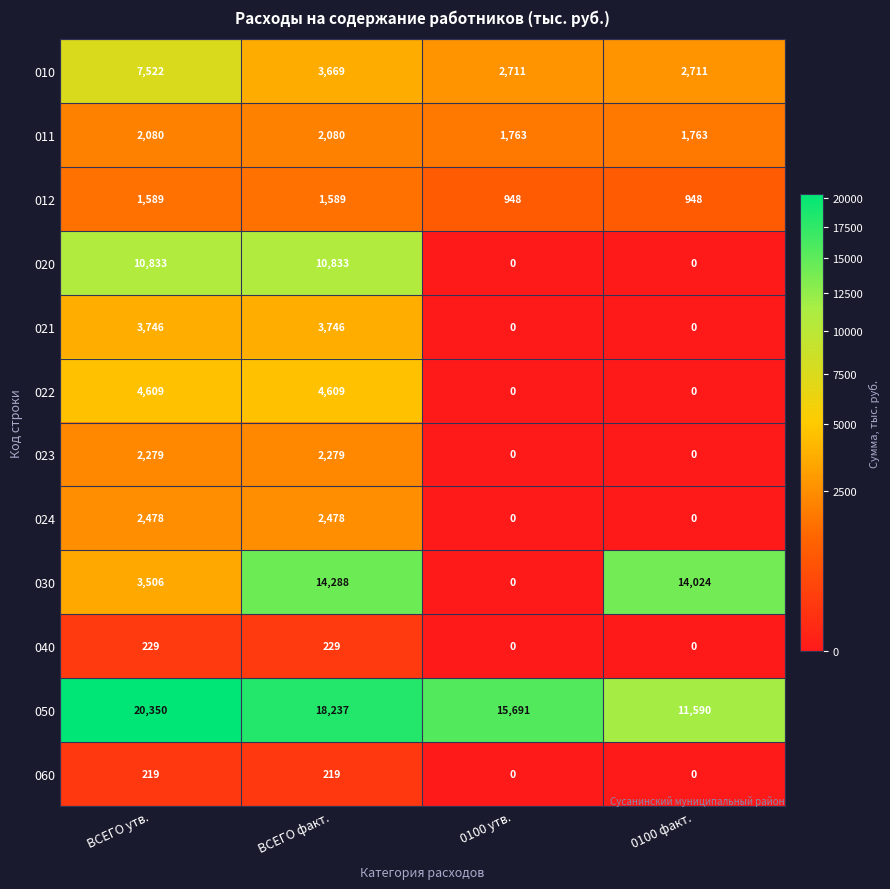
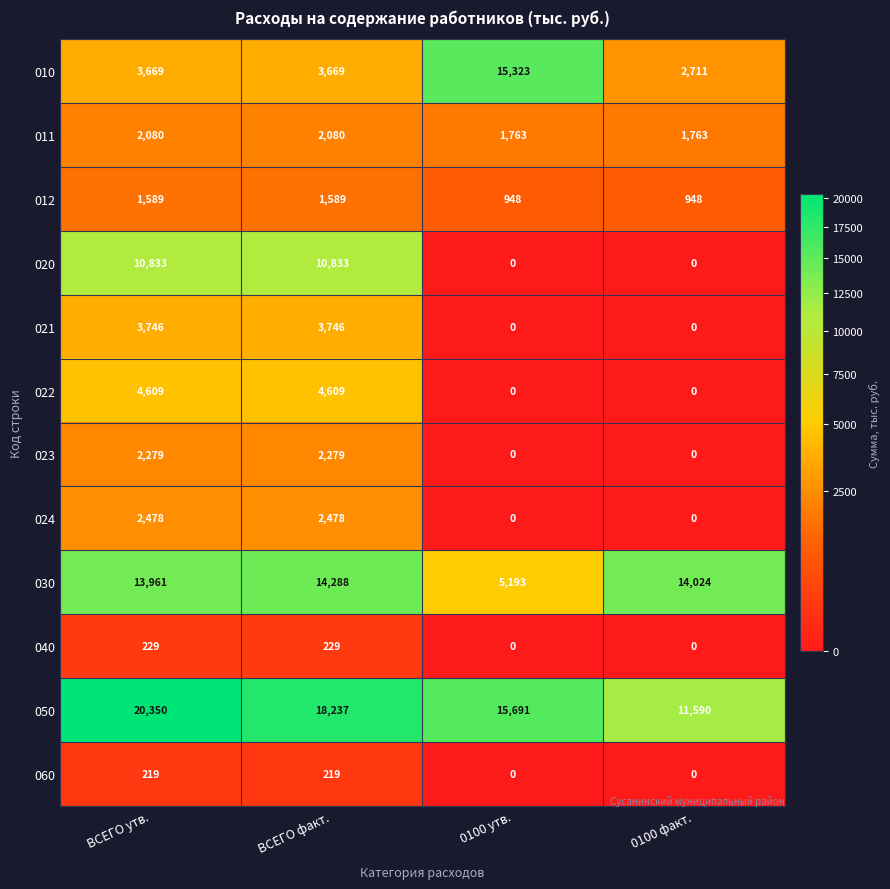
010, ВСЕГО утв.: 7,522 -> 3,669
010, 0100 утв.: 2,711 -> 15,323
030, ВСЕГО утв.: 3,506 -> 13,961
030, 0100 утв.: 0 -> 5,193
